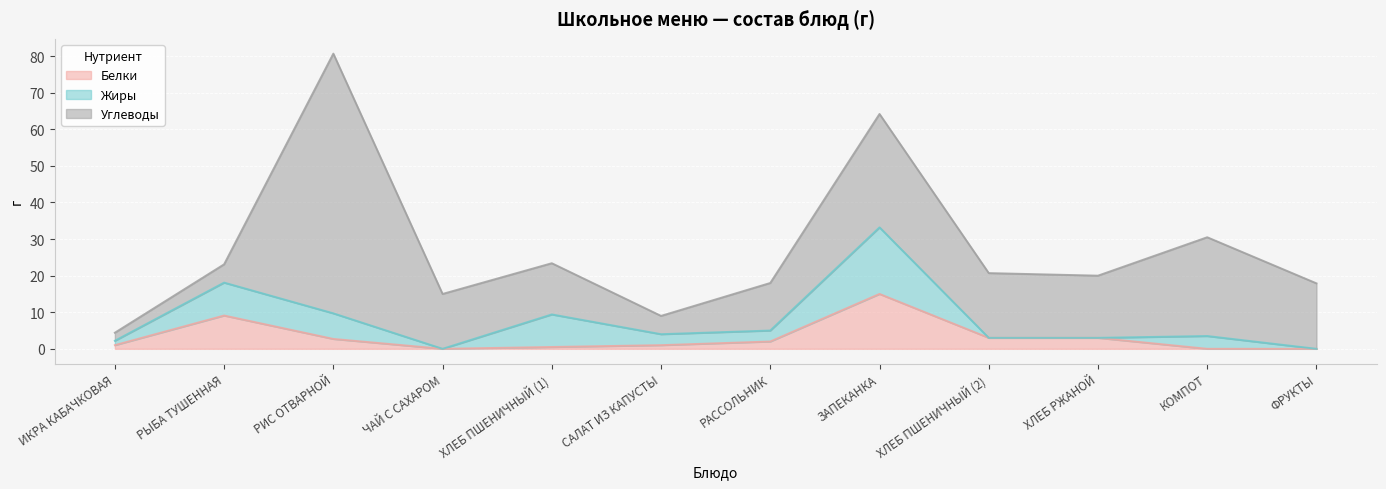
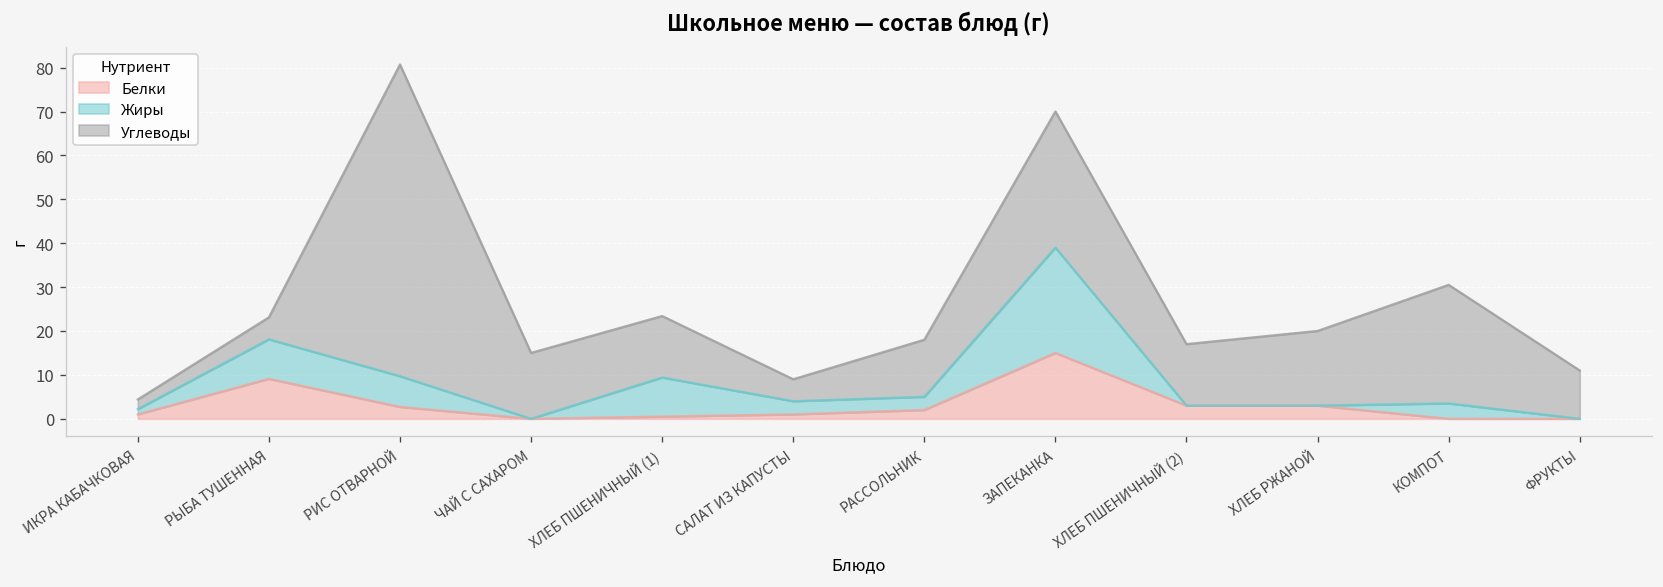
Жиры, ЗАПЕКАНКА: 18 -> 24
Углеводы, ХЛЕБ ПШЕНИЧНЫЙ (2): 18 -> 14
Углеводы, ФРУКТЫ: 18 -> 11
